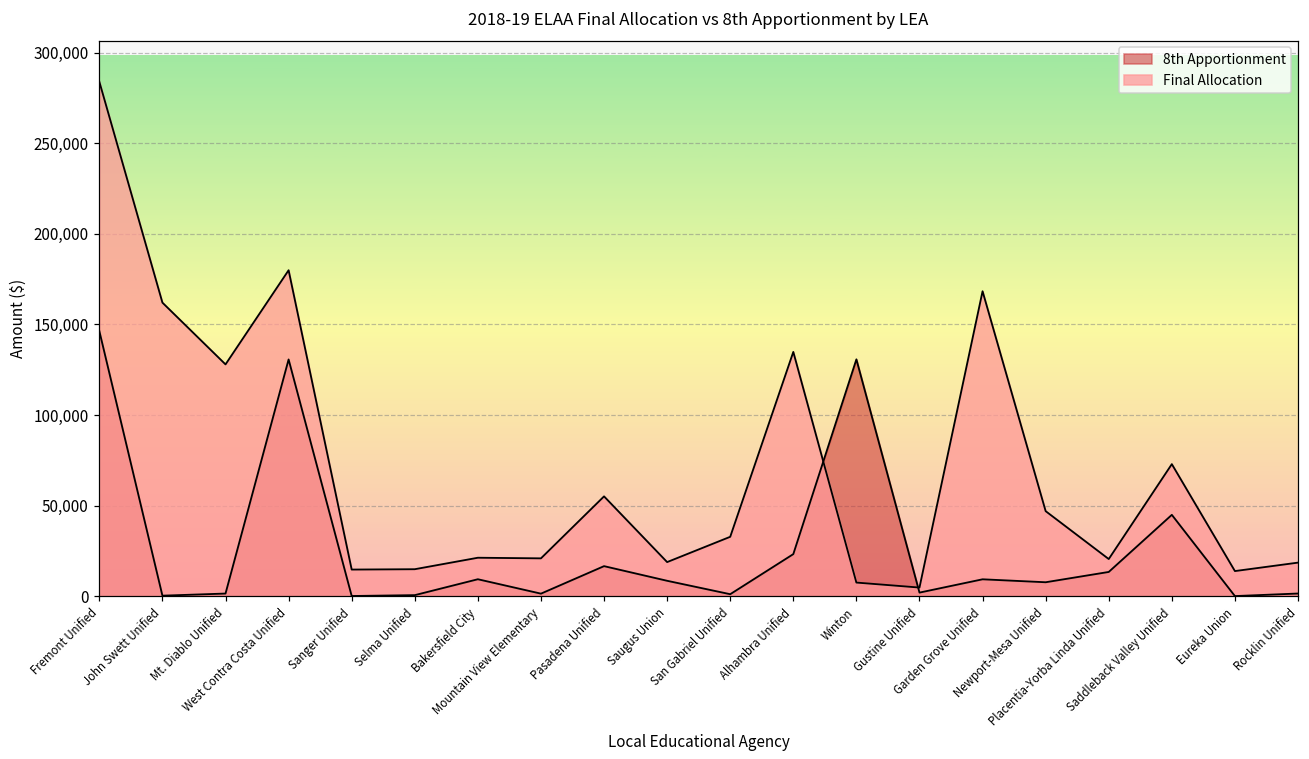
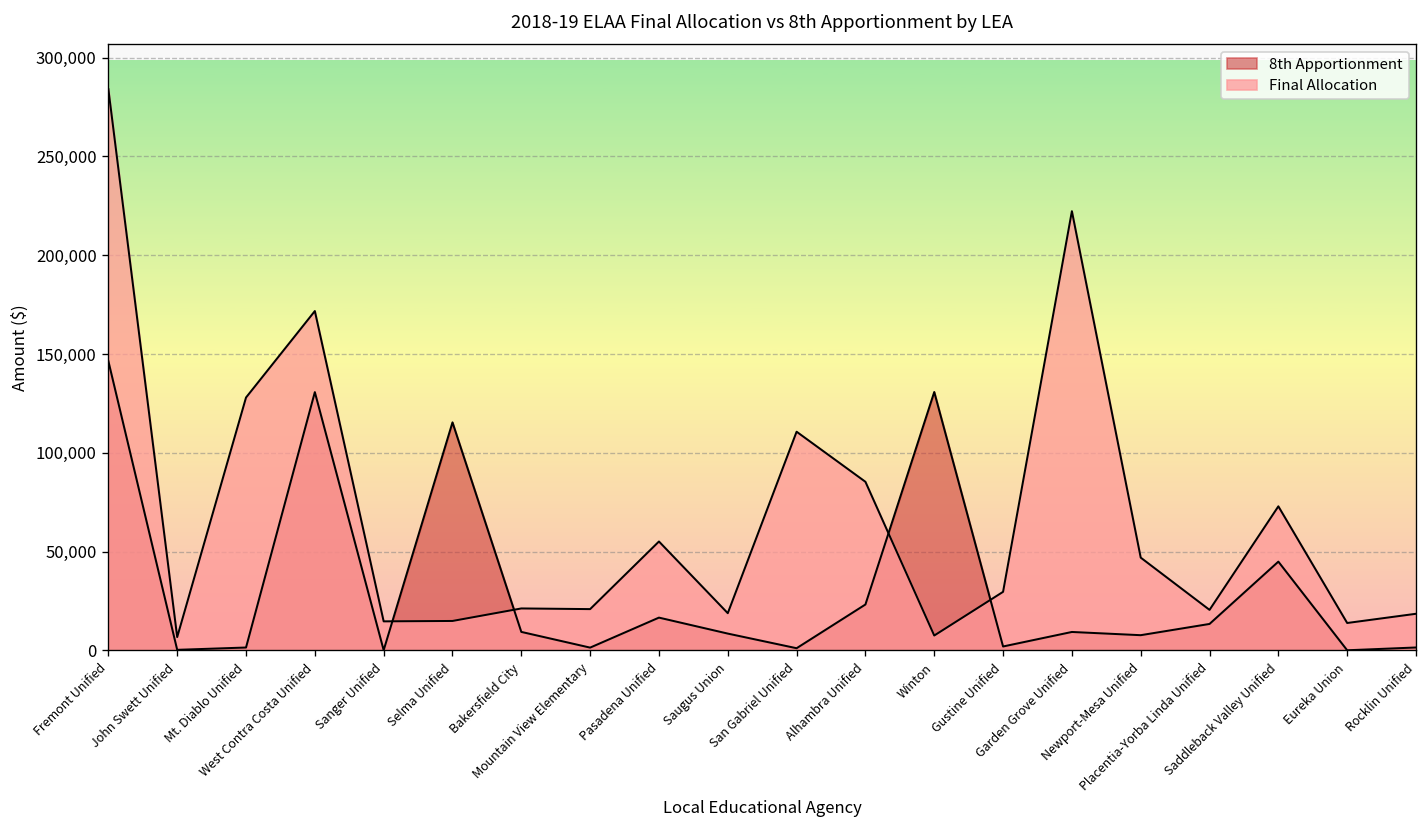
Final Allocation, John Swett Unified: 162,000 -> 7,000
Final Allocation, West Contra Costa Unified: 180,000 -> 172,000
8th Apportionment, Selma Unified: 1,000 -> 115,000
Final Allocation, San Gabriel Unified: 33,000 -> 111,000
Final Allocation, Alhambra Unified: 135,000 -> 85,000
Final Allocation, Gustine Unified: 5,000 -> 30,000
Final Allocation, Garden Grove Unified: 168,000 -> 222,000
